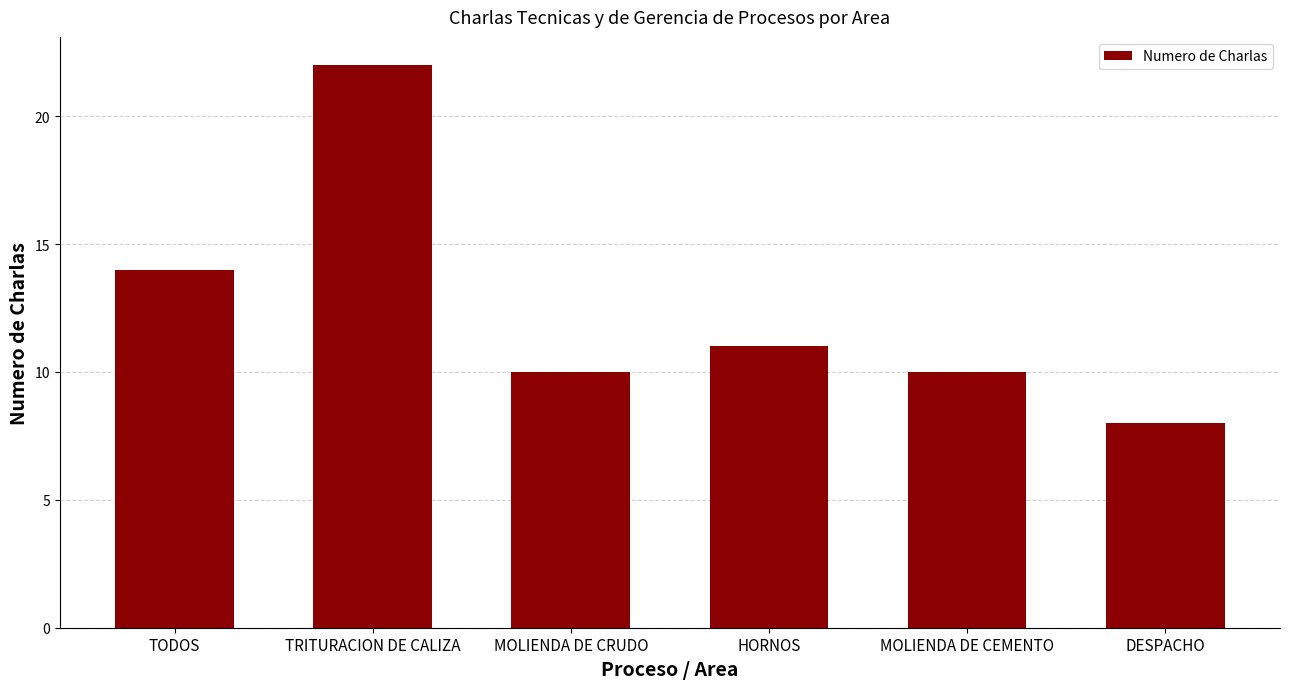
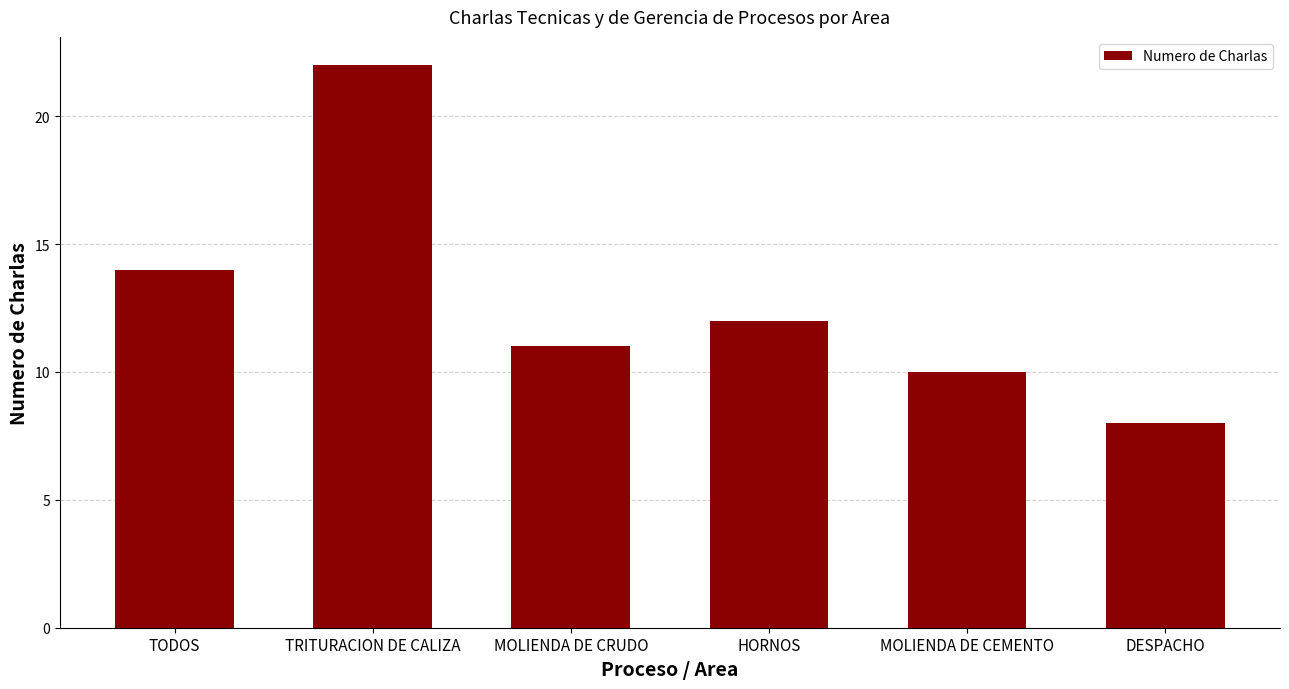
MOLIENDA DE CRUDO: 10 -> 11
HORNOS: 11 -> 12
